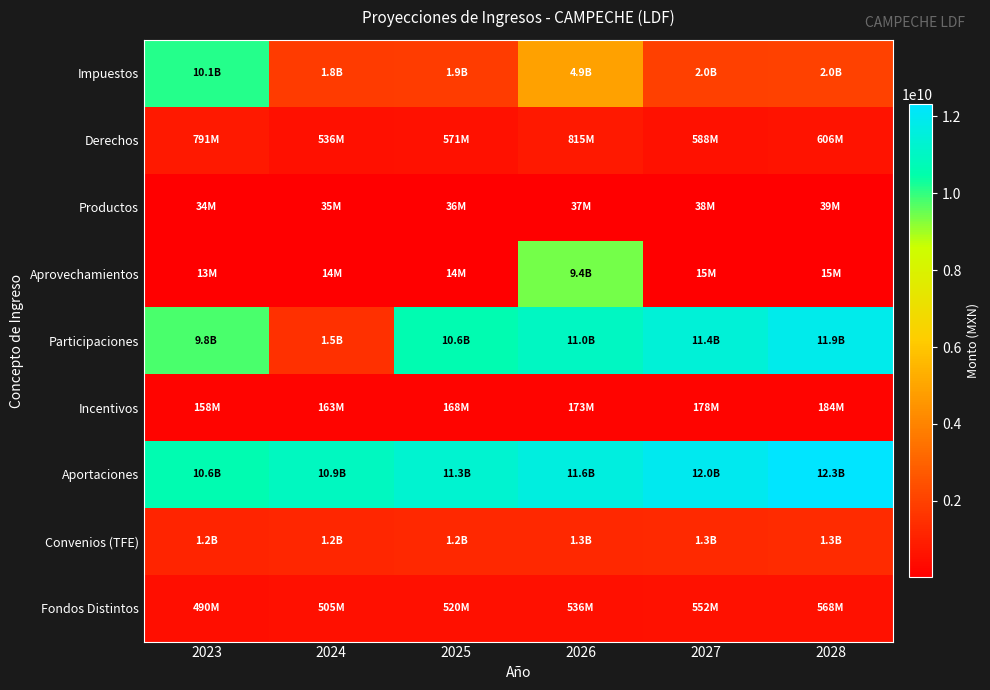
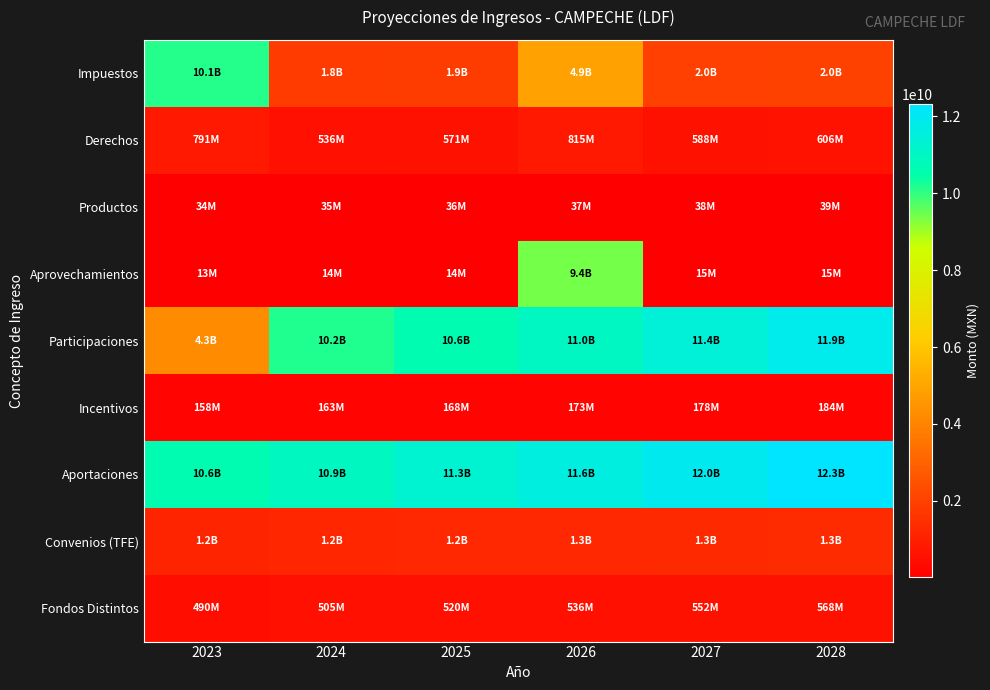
Participaciones, 2023: 9.8B -> 4.3B
Participaciones, 2024: 1.5B -> 10.2B
